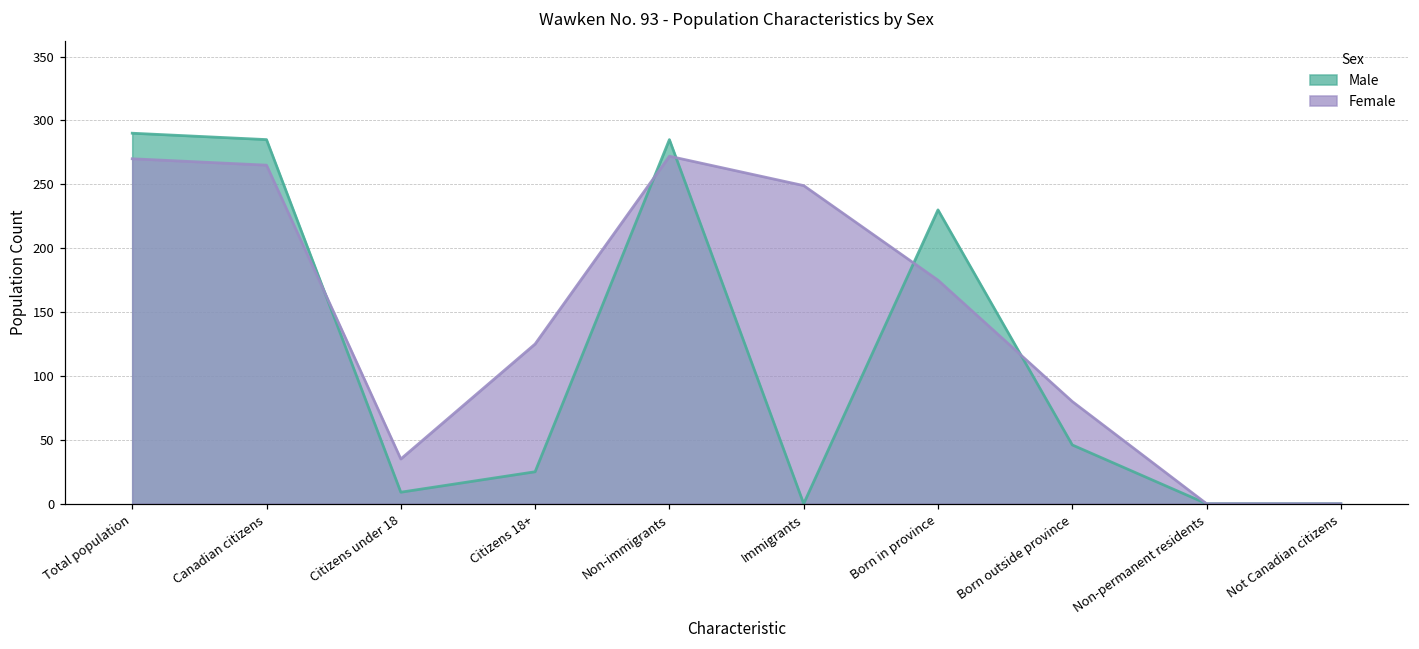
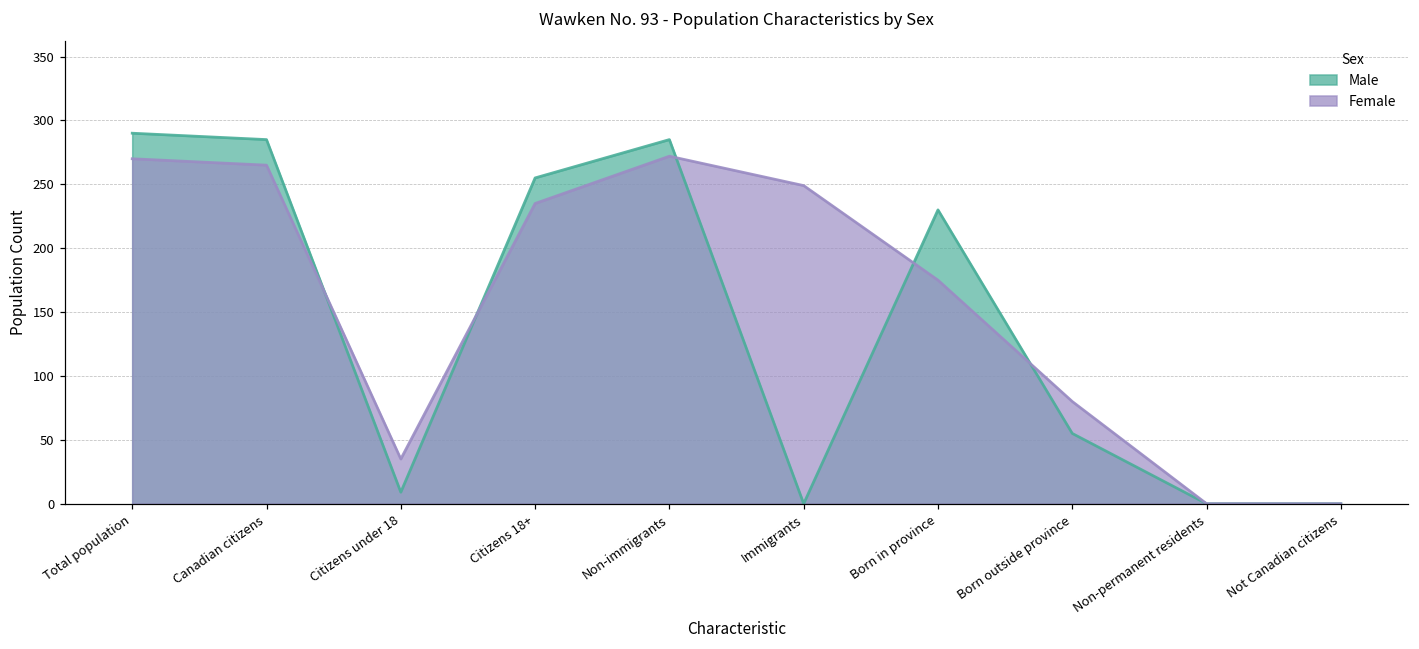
Male, Citizens 18+: 25 -> 255
Female, Citizens 18+: 125 -> 235
Male, Born outside province: 46 -> 55
